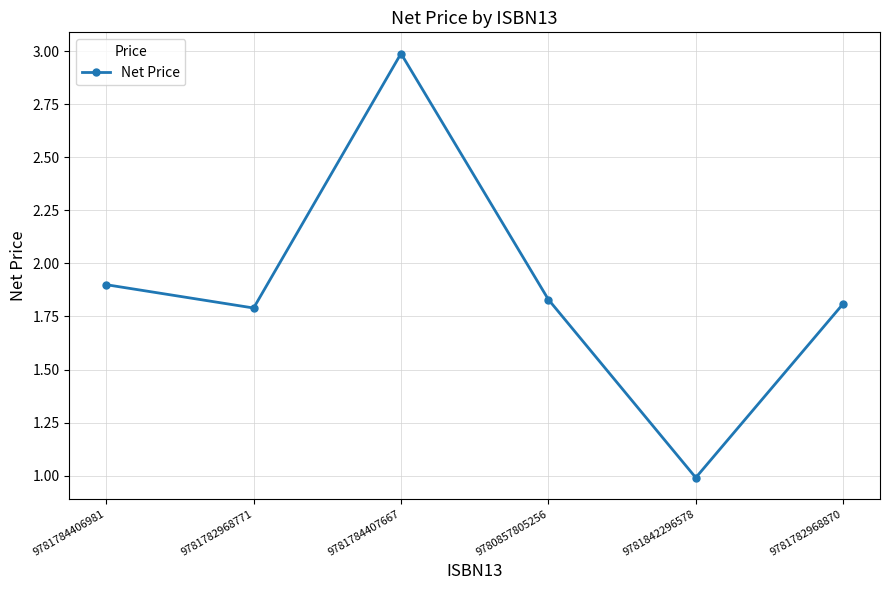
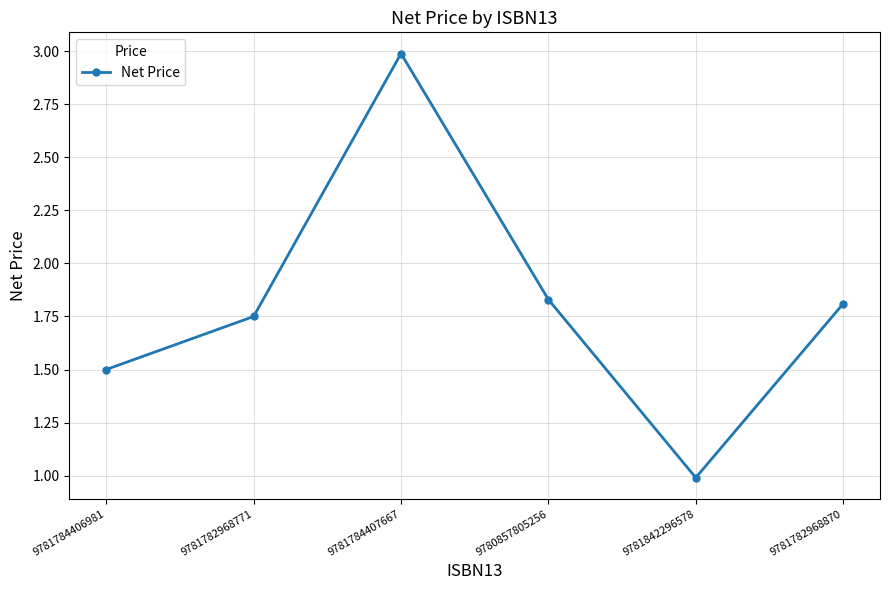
9781784406981: 1.9 -> 1.5
9781782968771: 1.79 -> 1.75
